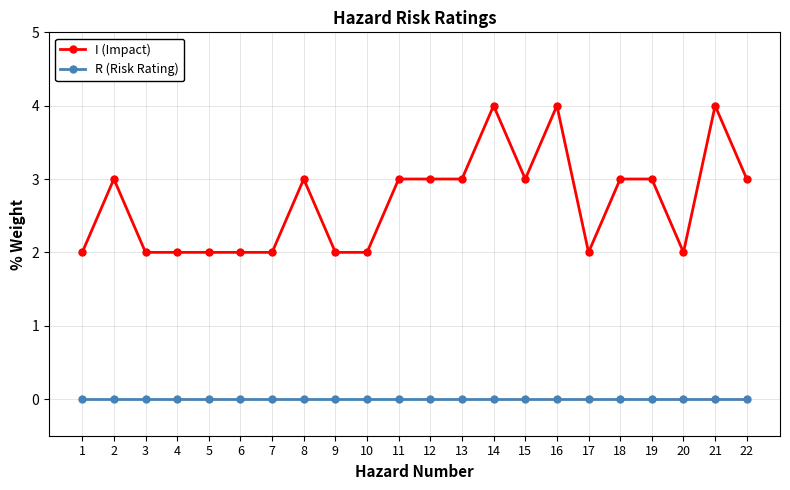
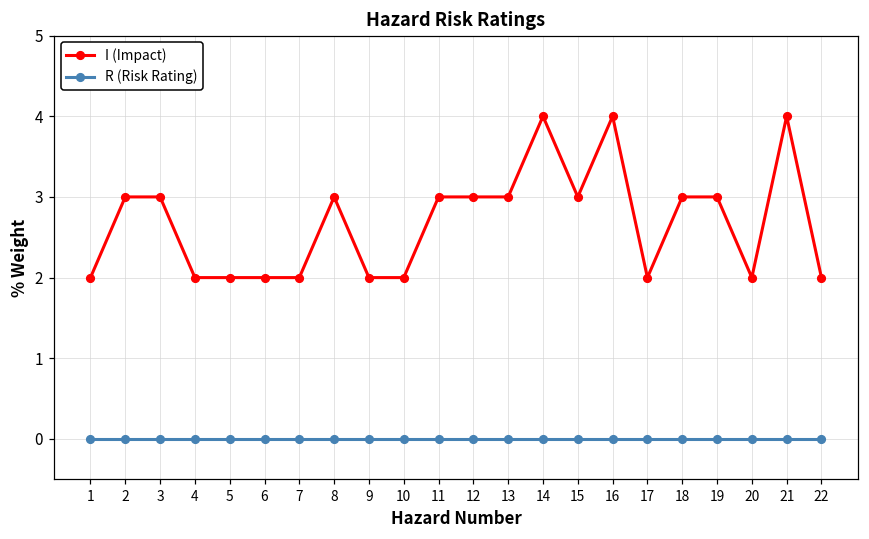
I (Impact), 3: 2 -> 3
I (Impact), 22: 3 -> 2
